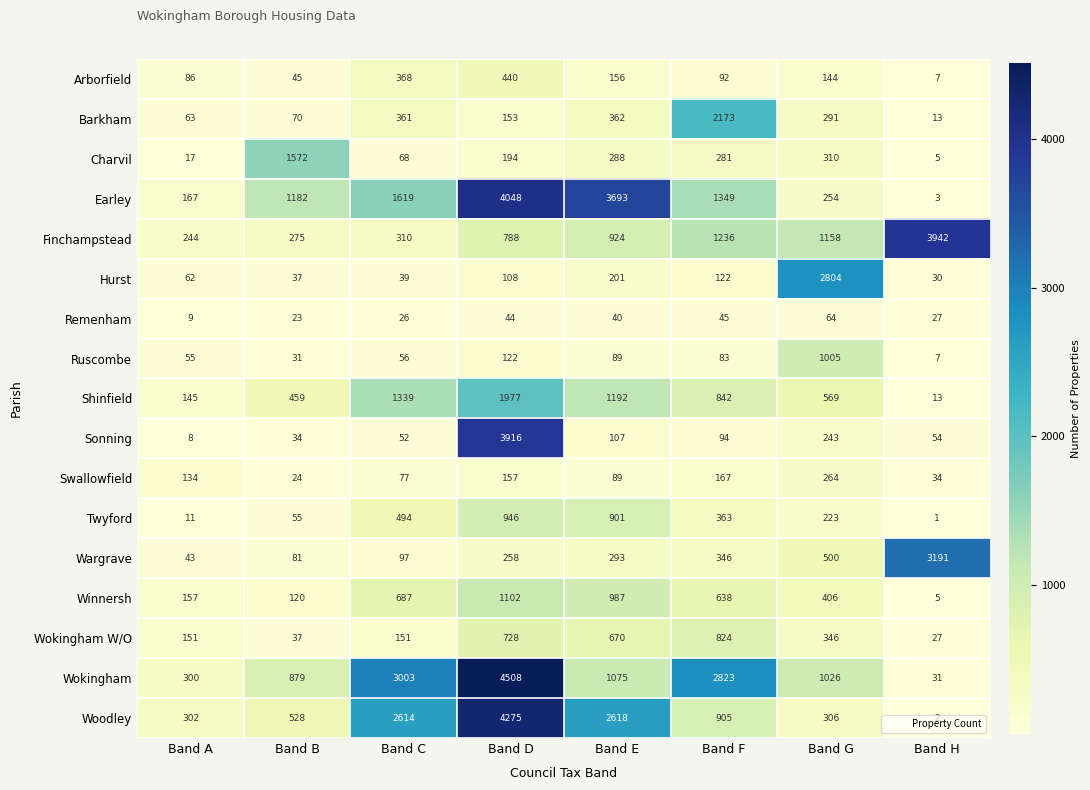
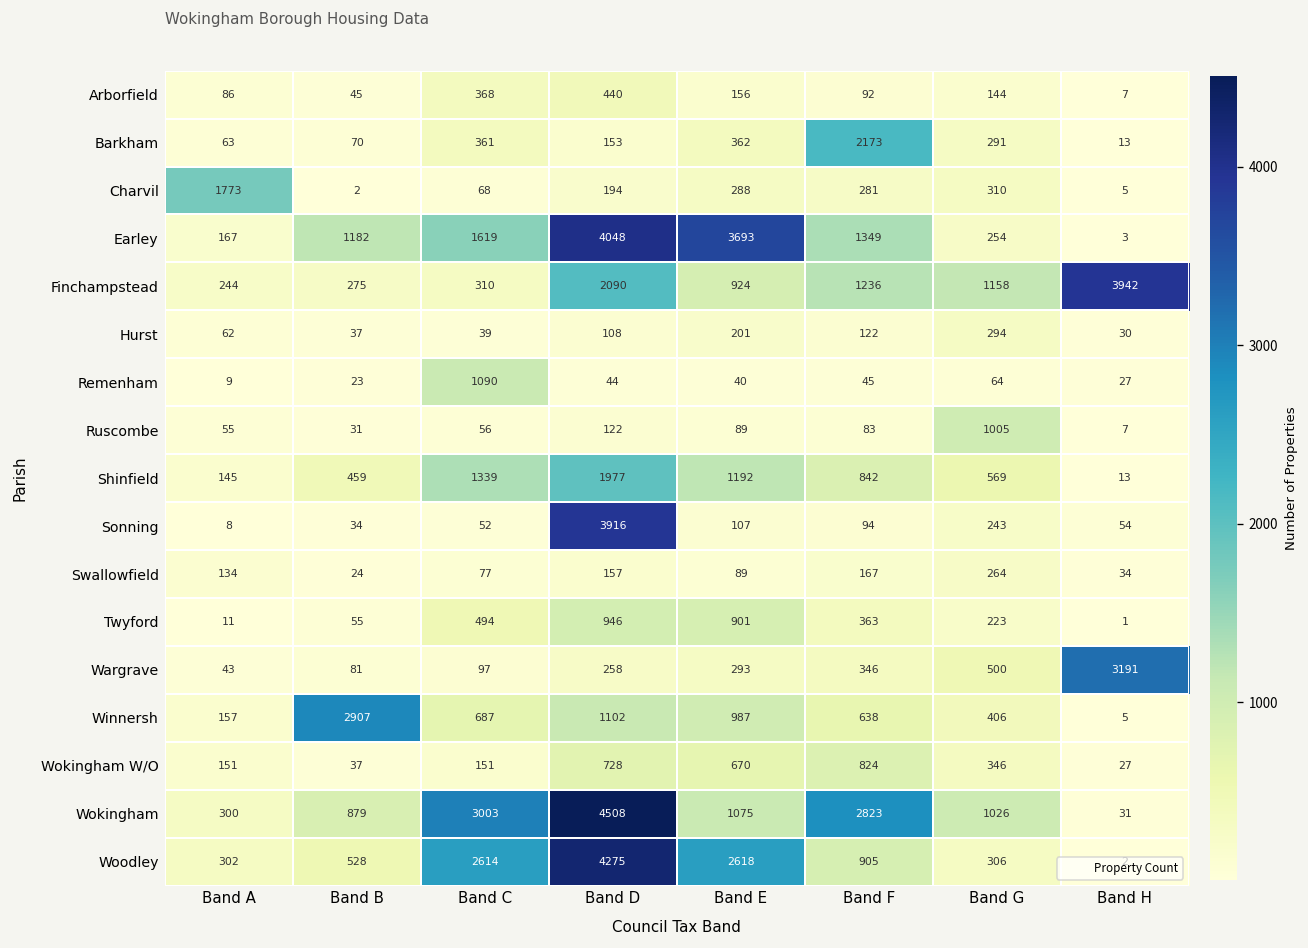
Charvil, Band A: 17 -> 1773
Charvil, Band B: 1572 -> 2
Finchampstead, Band D: 788 -> 2090
Hurst, Band G: 2804 -> 294
Remenham, Band C: 26 -> 1090
Winnersh, Band B: 120 -> 2907
